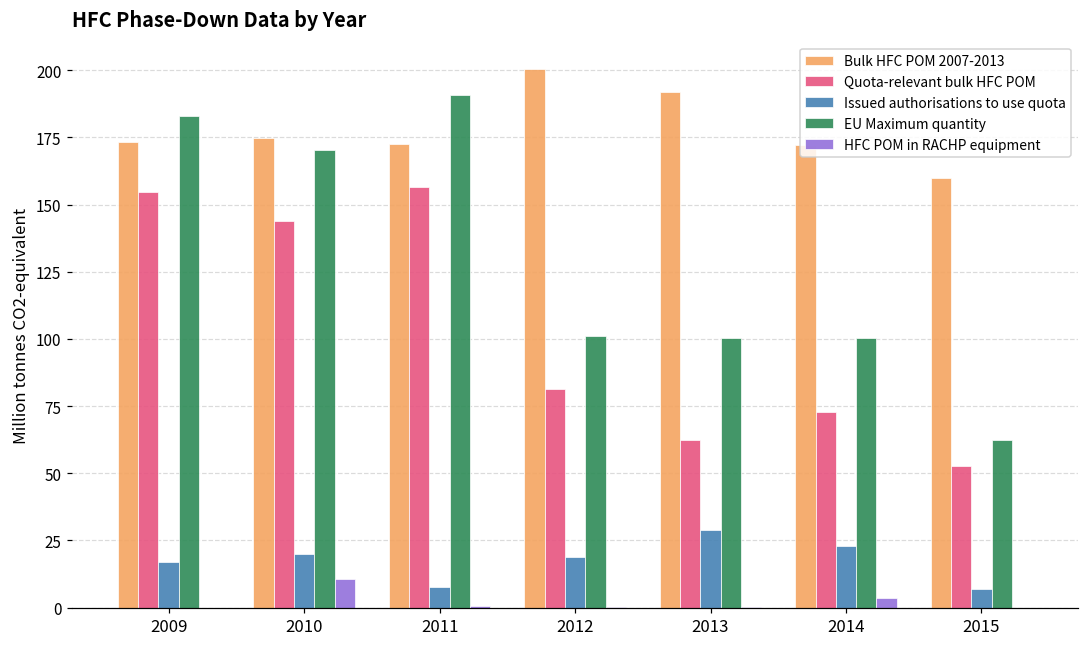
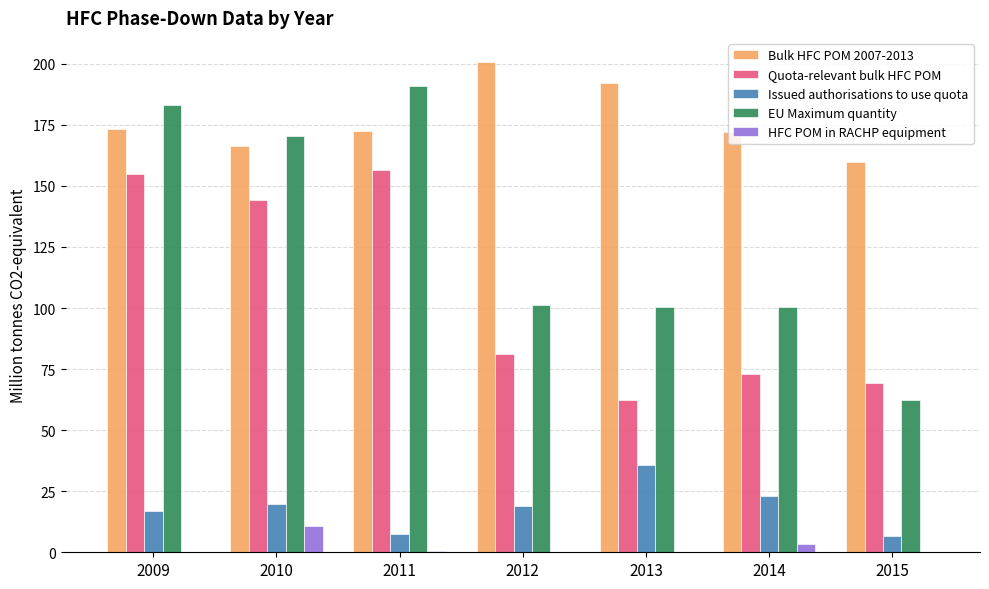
Bulk HFC POM 2007-2013, 2010: 175 -> 166
Issued authorisations to use quota, 2013: 29 -> 36
Quota-relevant bulk HFC POM, 2015: 53 -> 69
